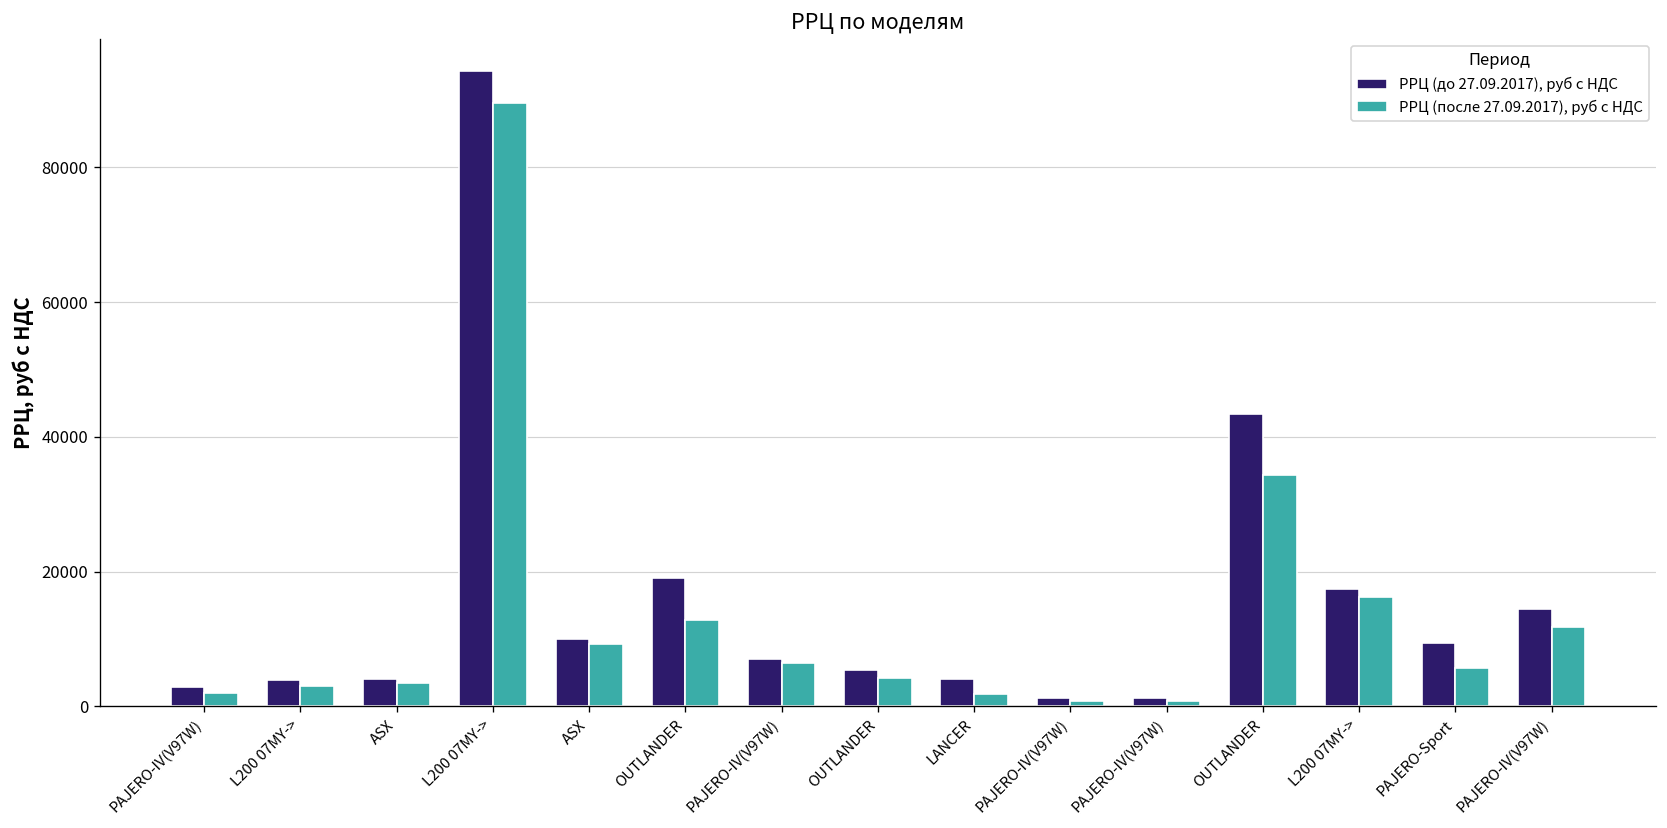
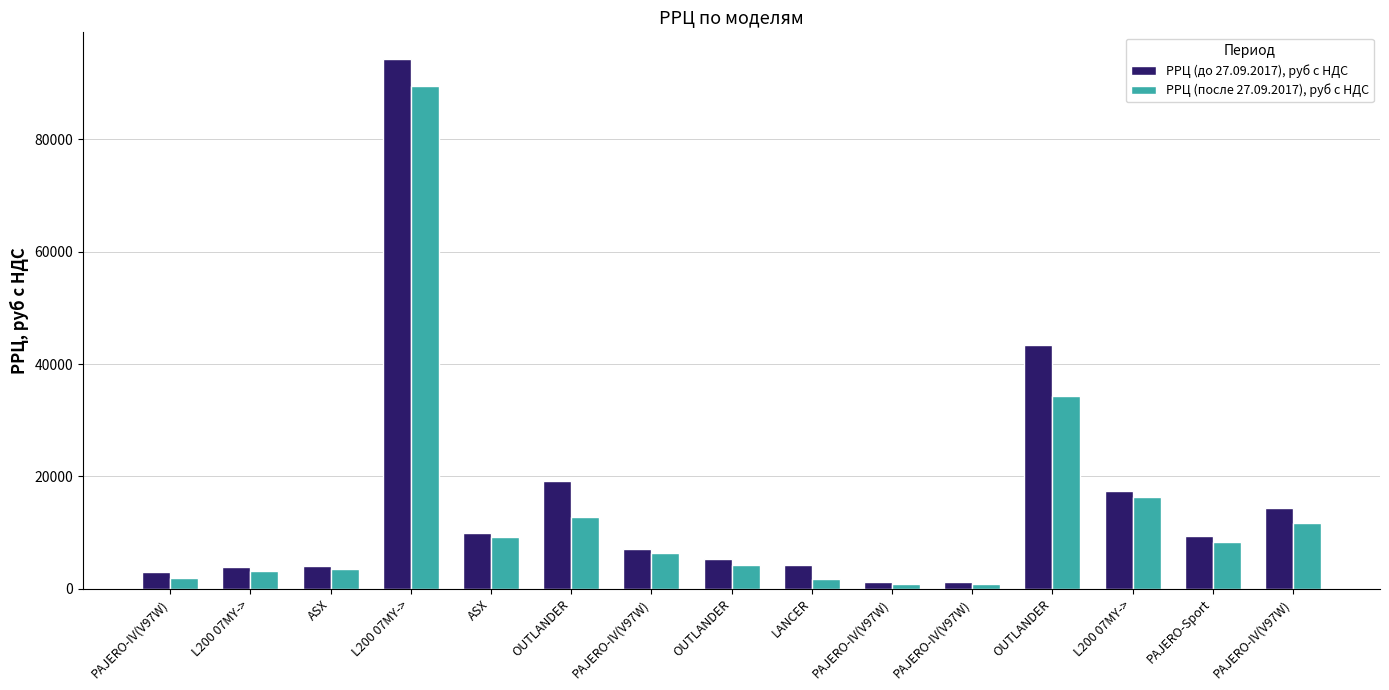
РРЦ (после 27.09.2017), руб с НДС, PAJERO-Sport: 6000 -> 8000
